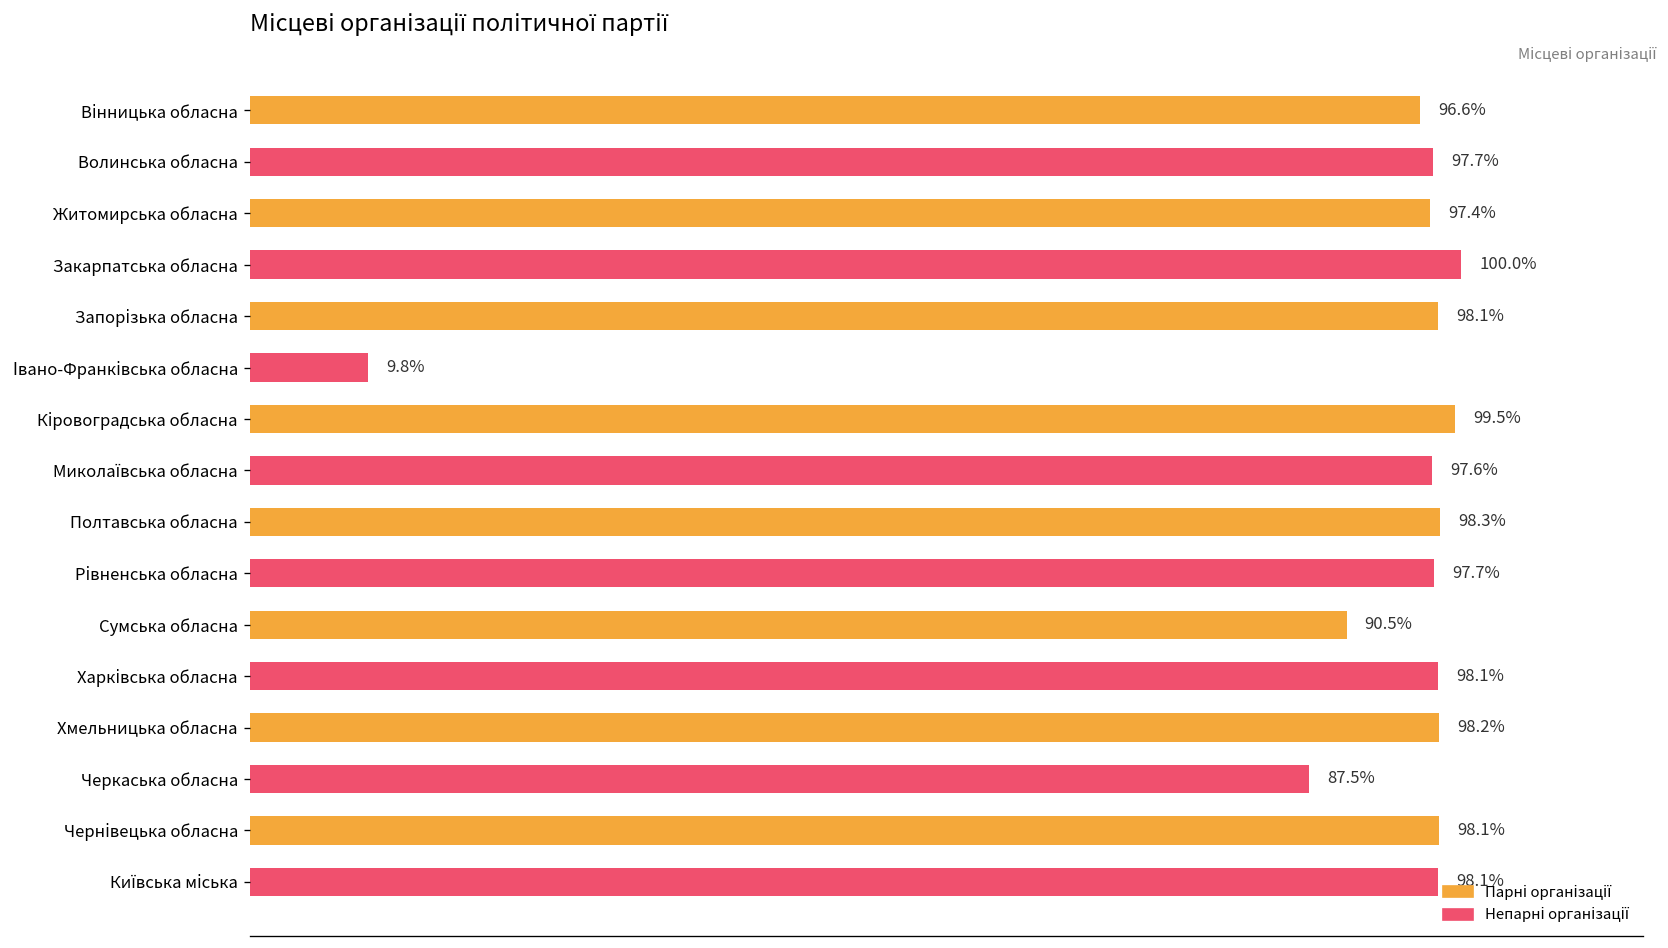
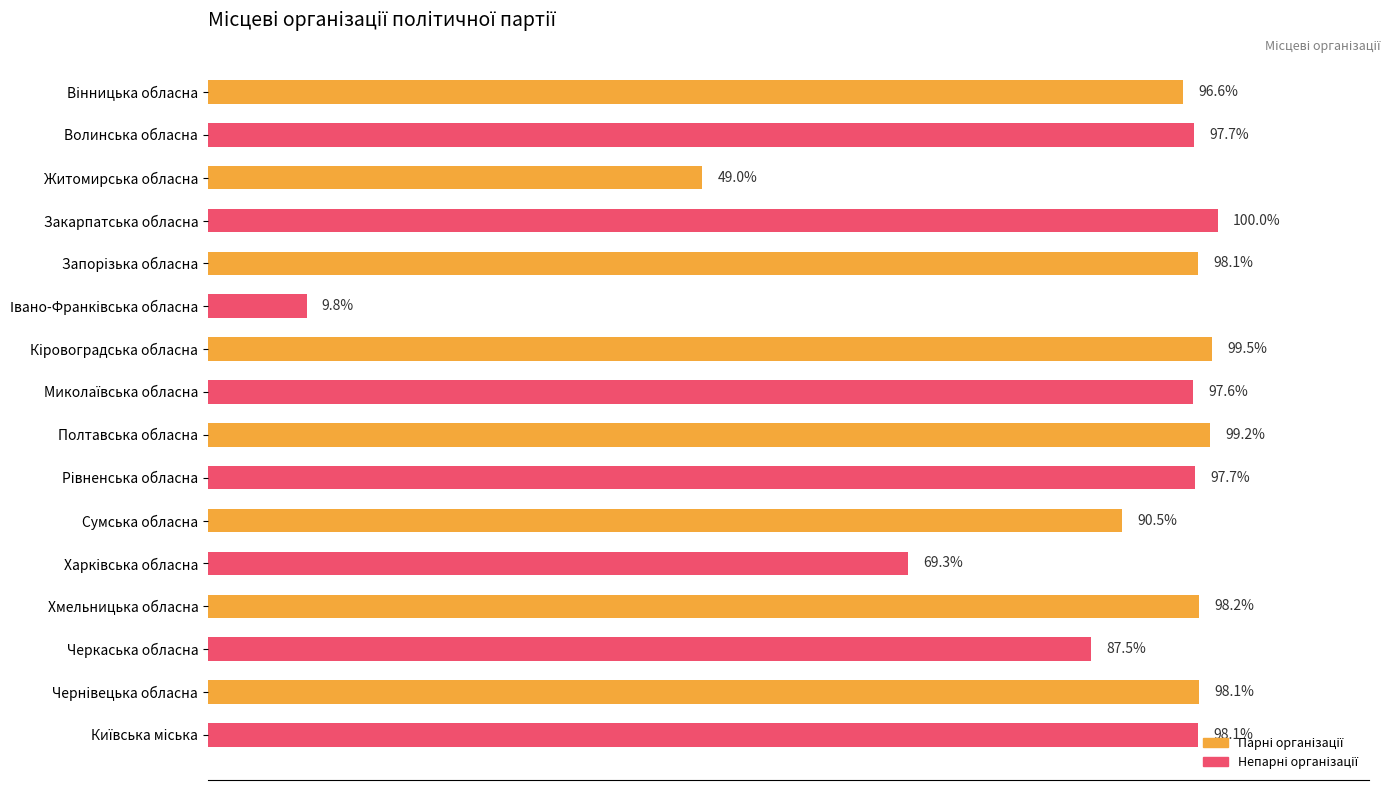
Житомирська обласна: 97.4% -> 49.0%
Полтавська обласна: 98.3% -> 99.2%
Харківська обласна: 98.1% -> 69.3%
